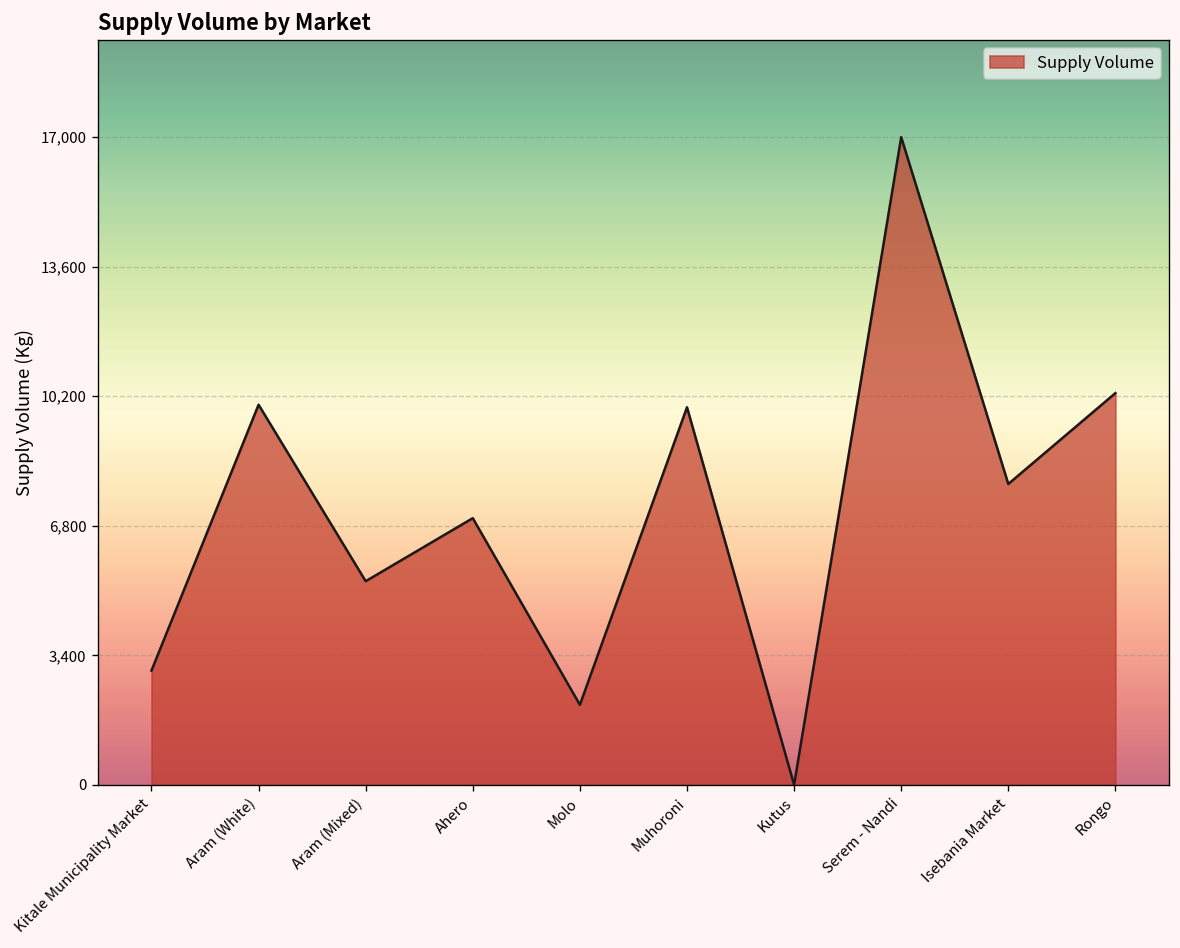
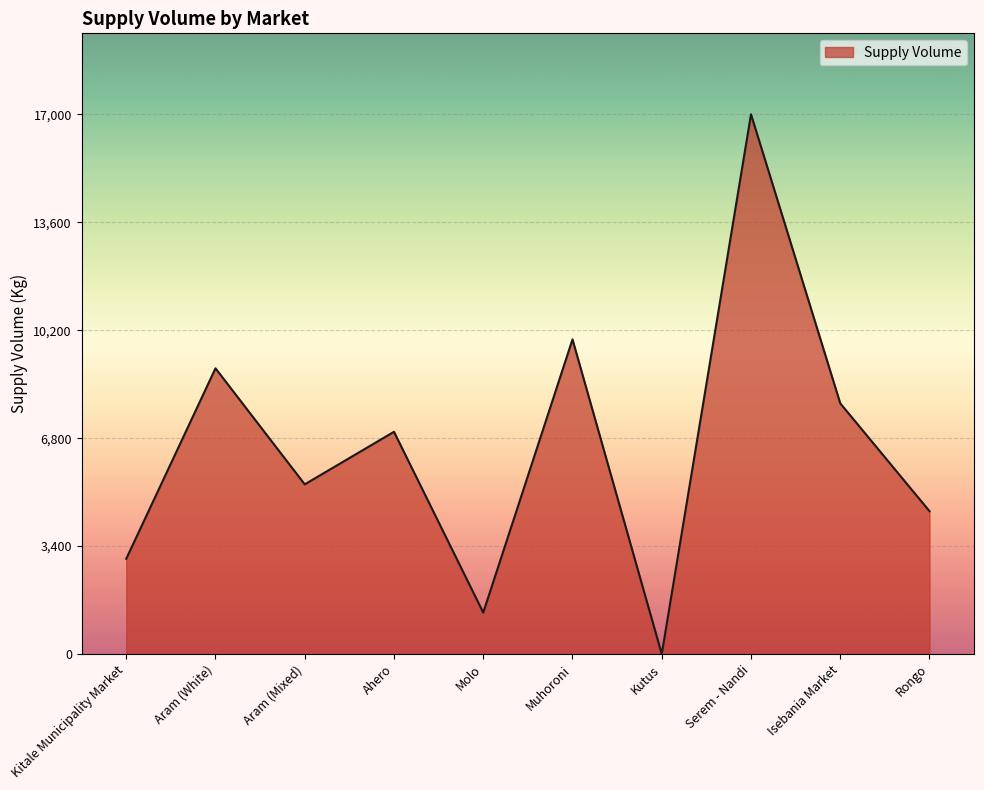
Aram (White): 10,000 -> 9,000
Molo: 2,100 -> 1,300
Rongo: 10,300 -> 4,500
